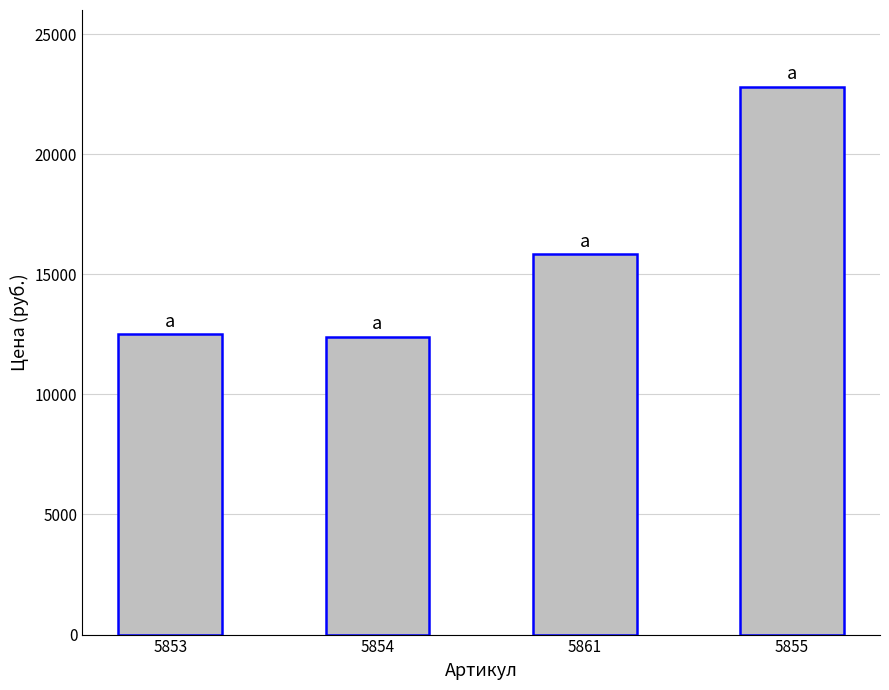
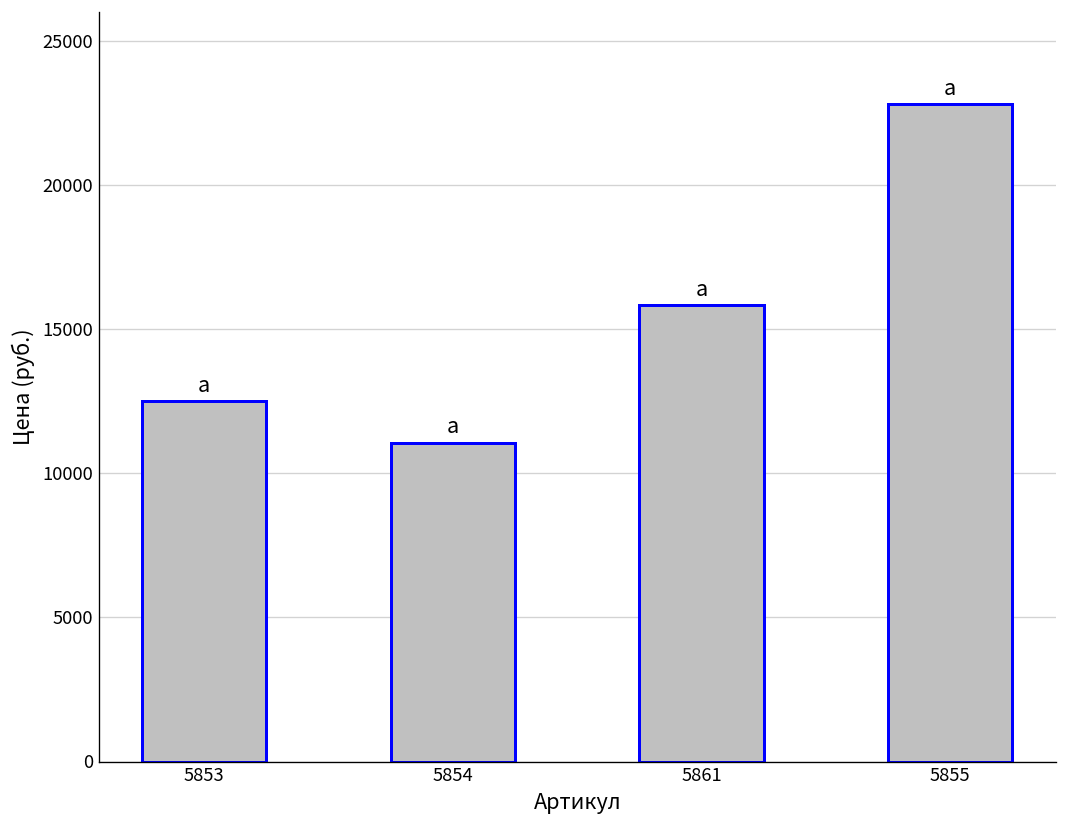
5854: 12400 -> 11100
